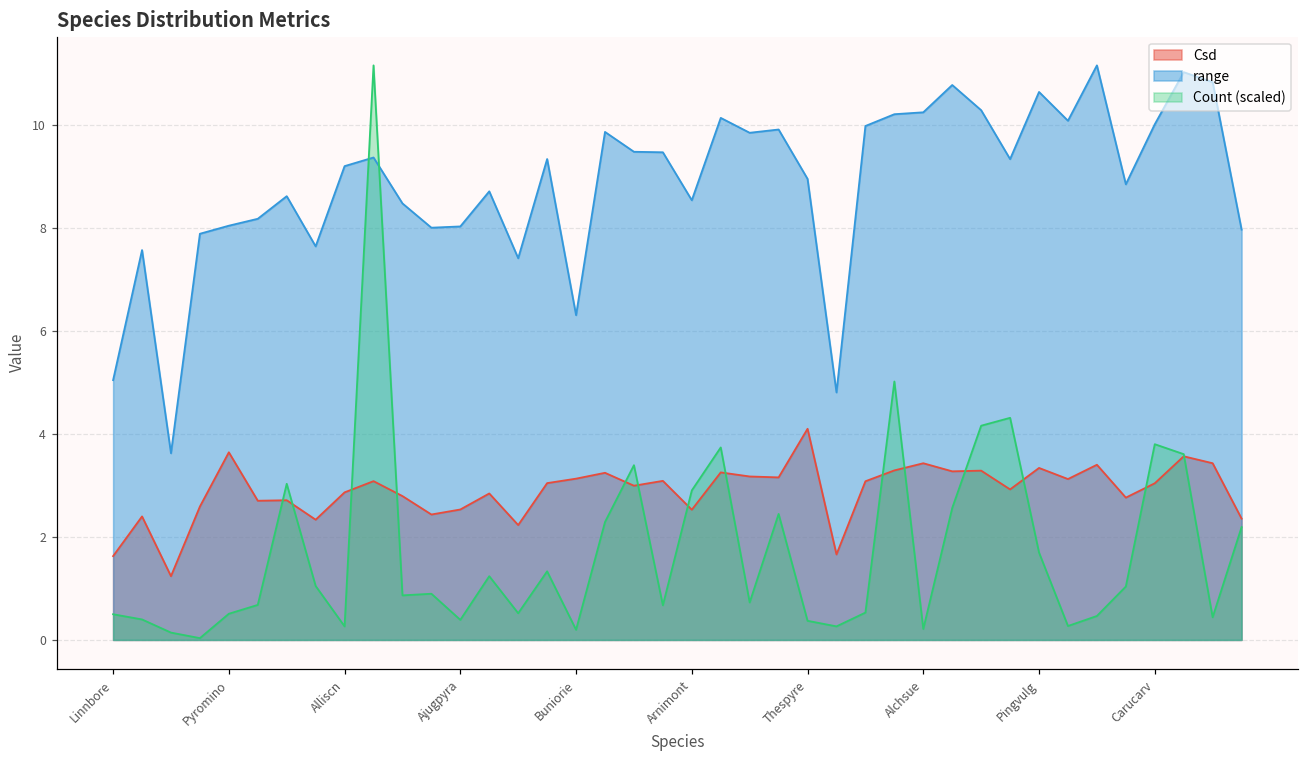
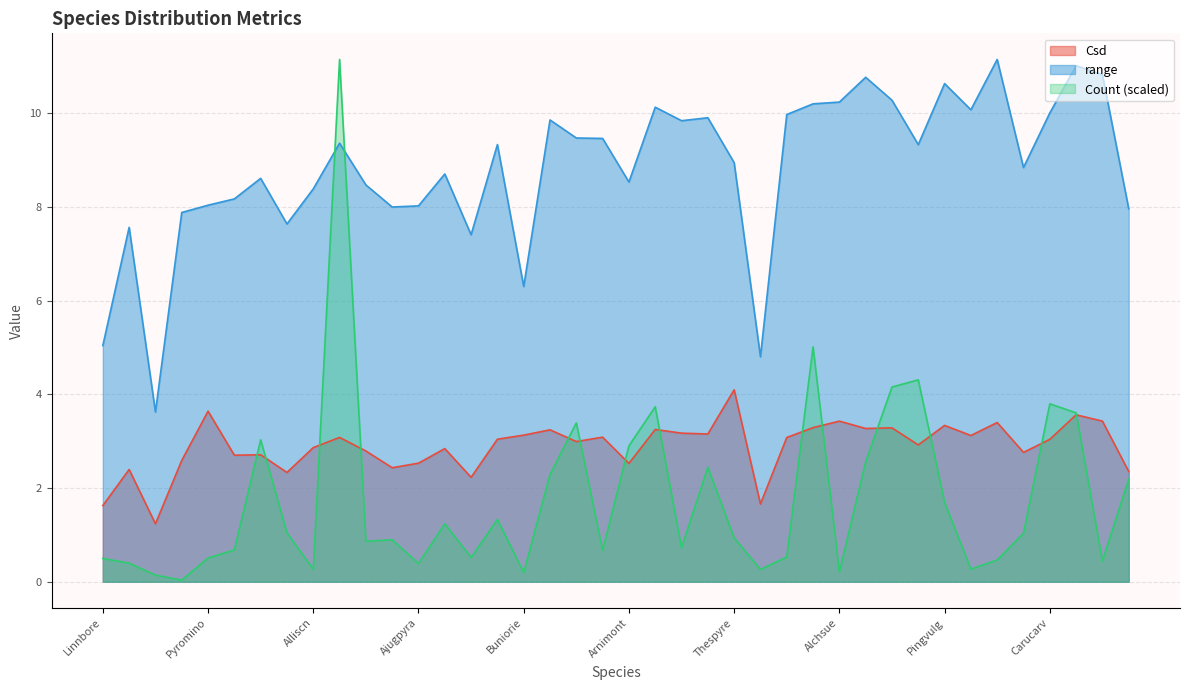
range, Alliscn: 9.2 -> 8.4
Count (scaled), Thespyre: 0.4 -> 0.9
